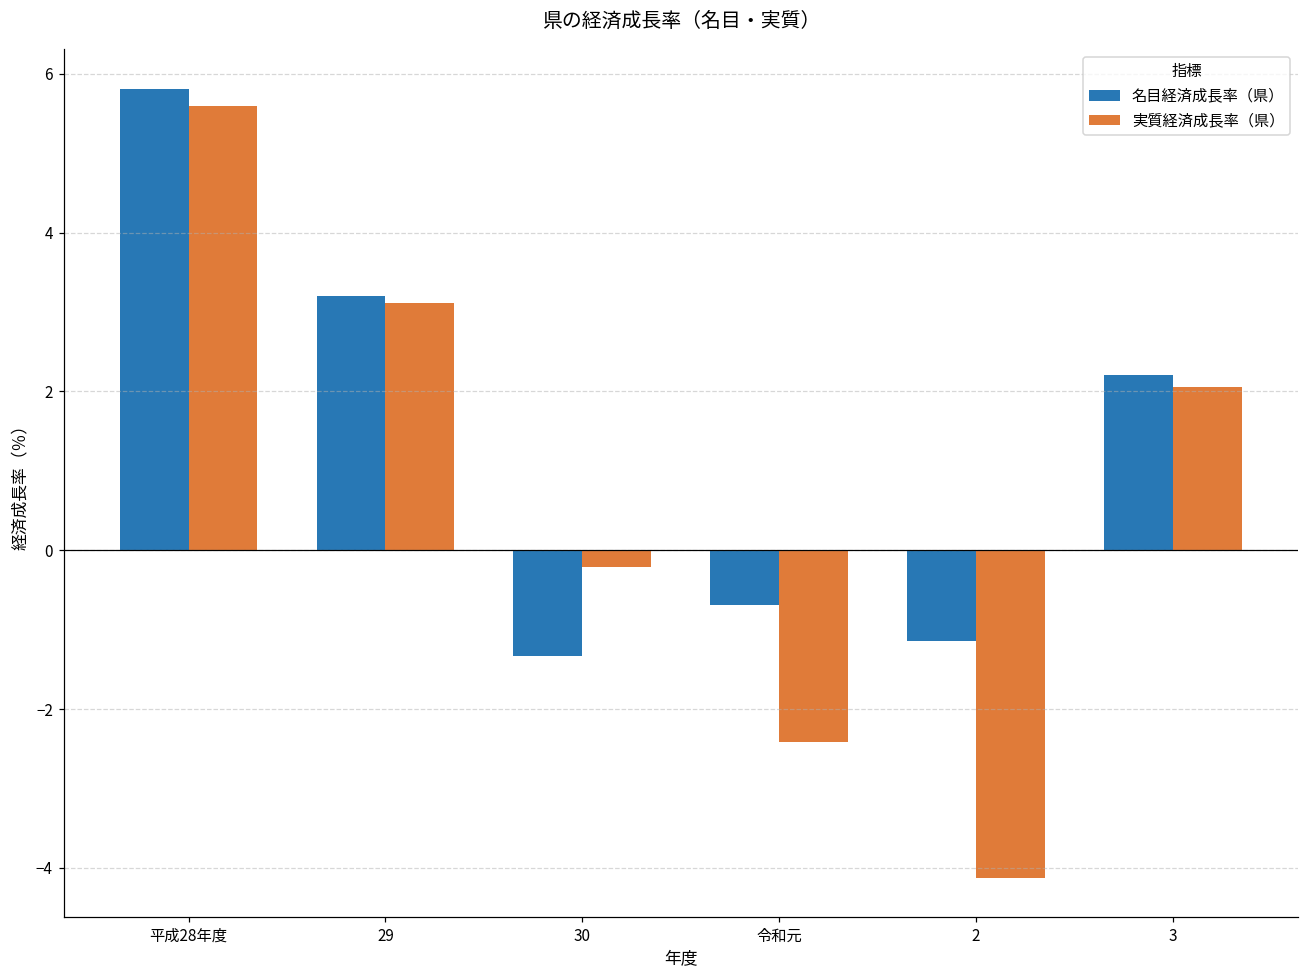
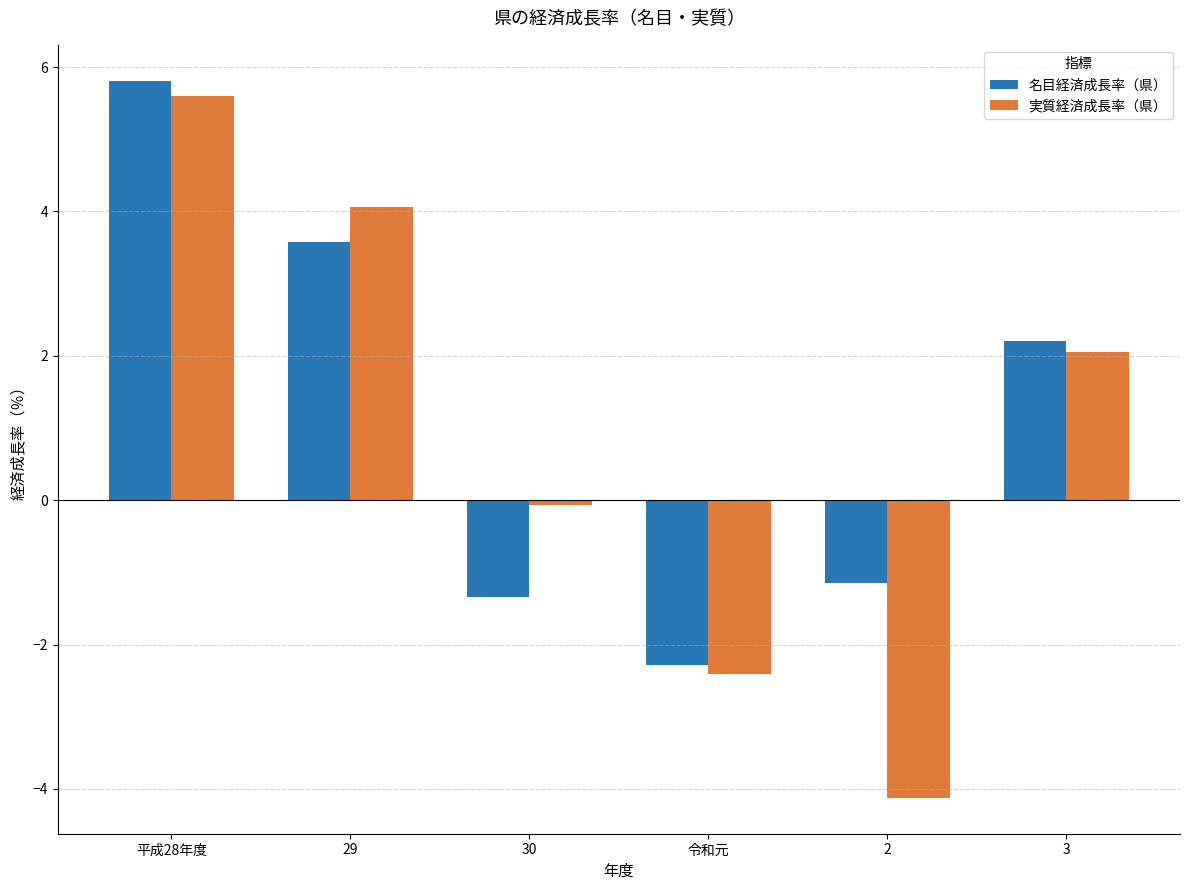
名目経済成長率（県）, 29: 3.2 -> 3.6
実質経済成長率（県）, 29: 3.1 -> 4.1
実質経済成長率（県）, 30: -0.2 -> -0.1
名目経済成長率（県）, 令和元: -0.7 -> -2.3
